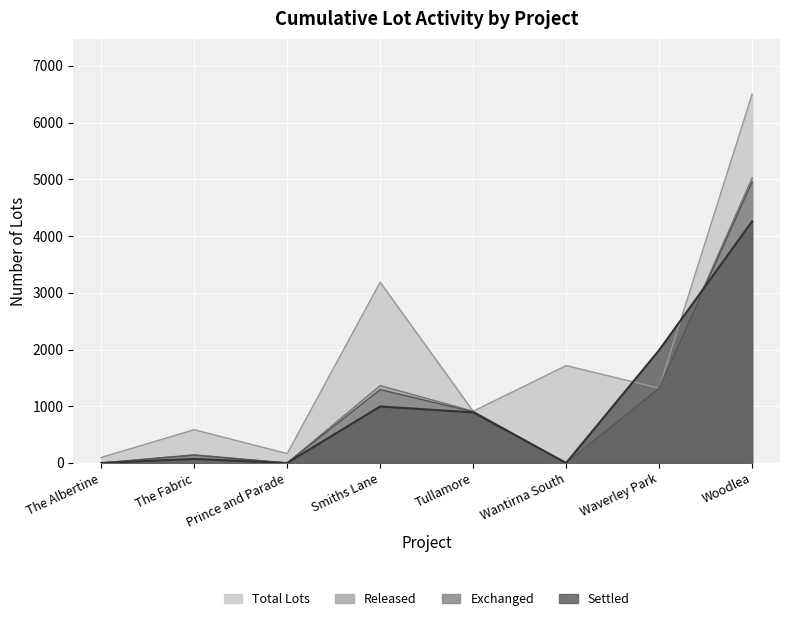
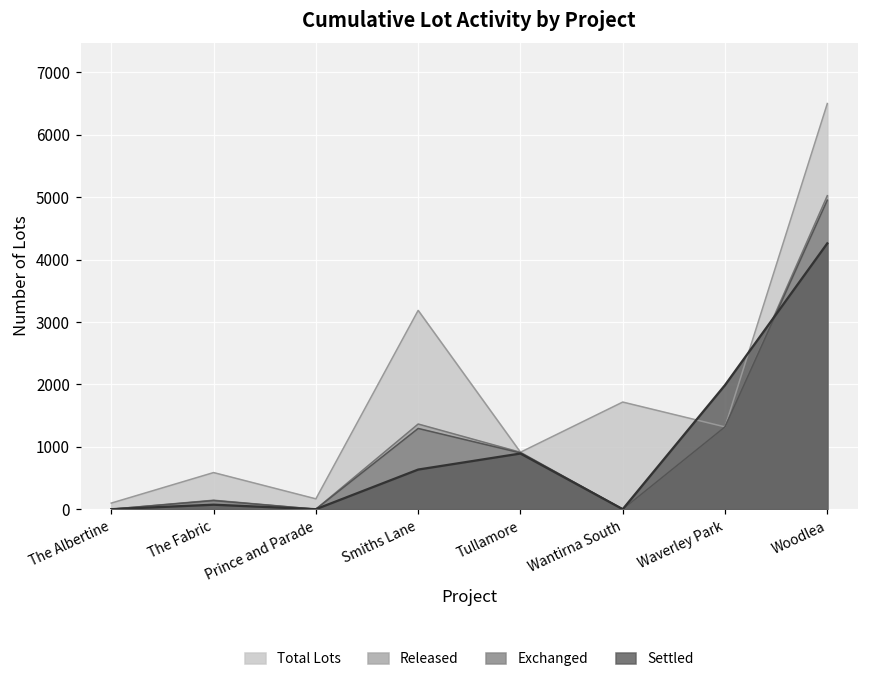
Settled, Smiths Lane: 1000 -> 600
